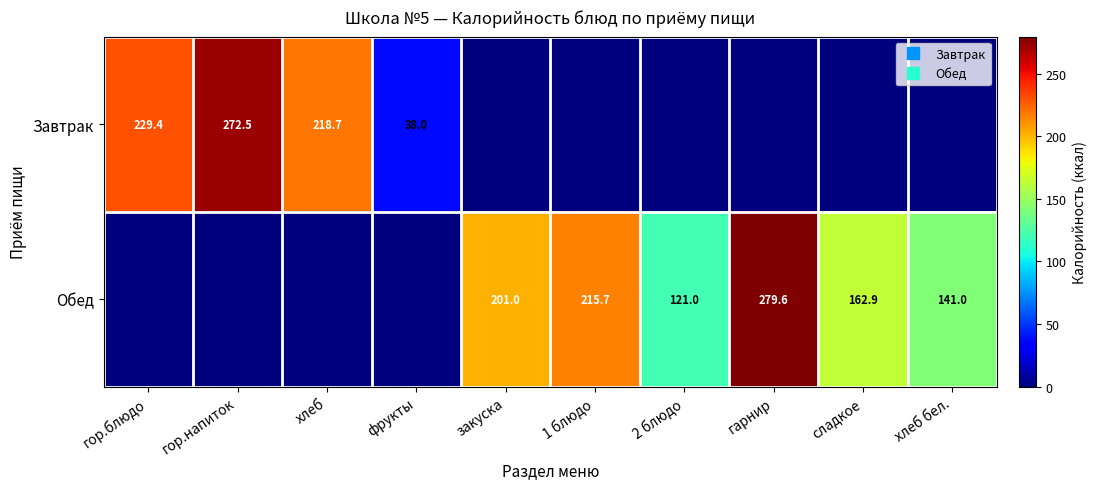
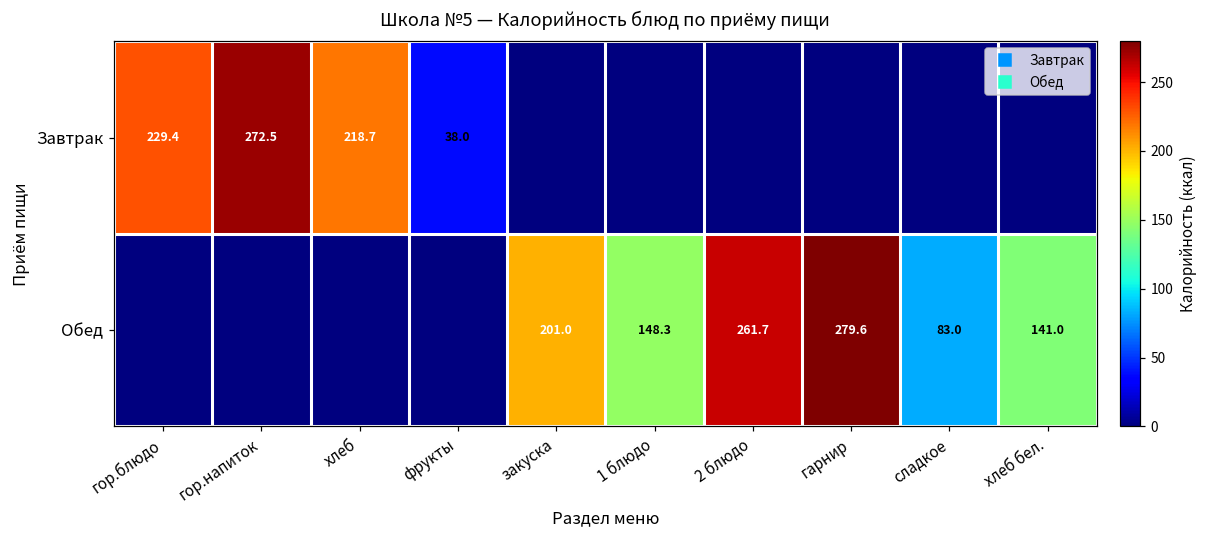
Обед, 1 блюдо: 215.7 -> 148.3
Обед, 2 блюдо: 121.0 -> 261.7
Обед, сладкое: 162.9 -> 83.0
